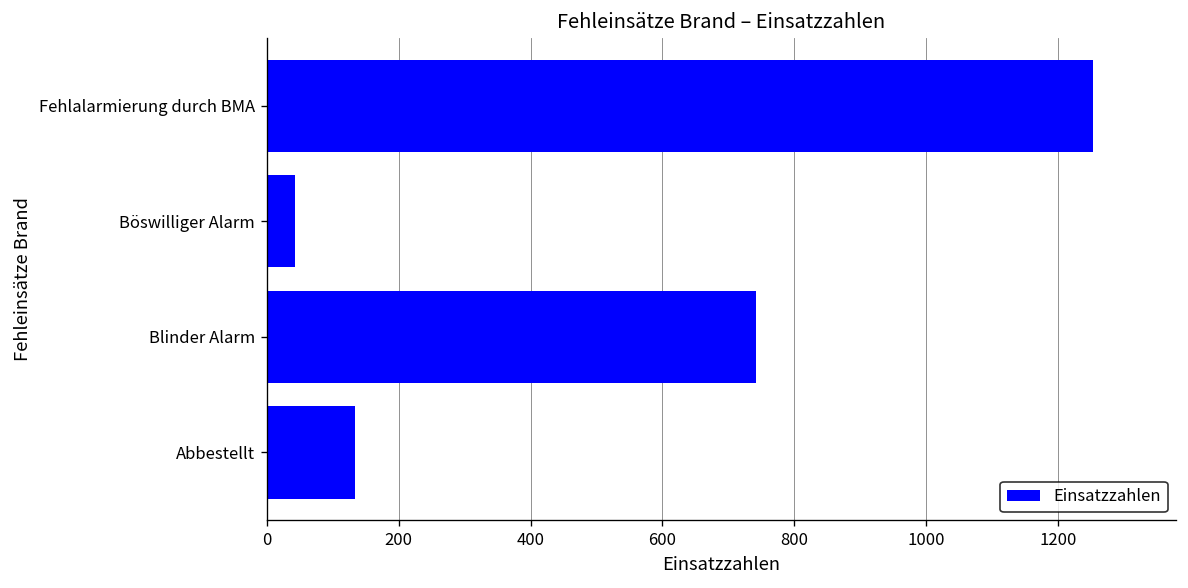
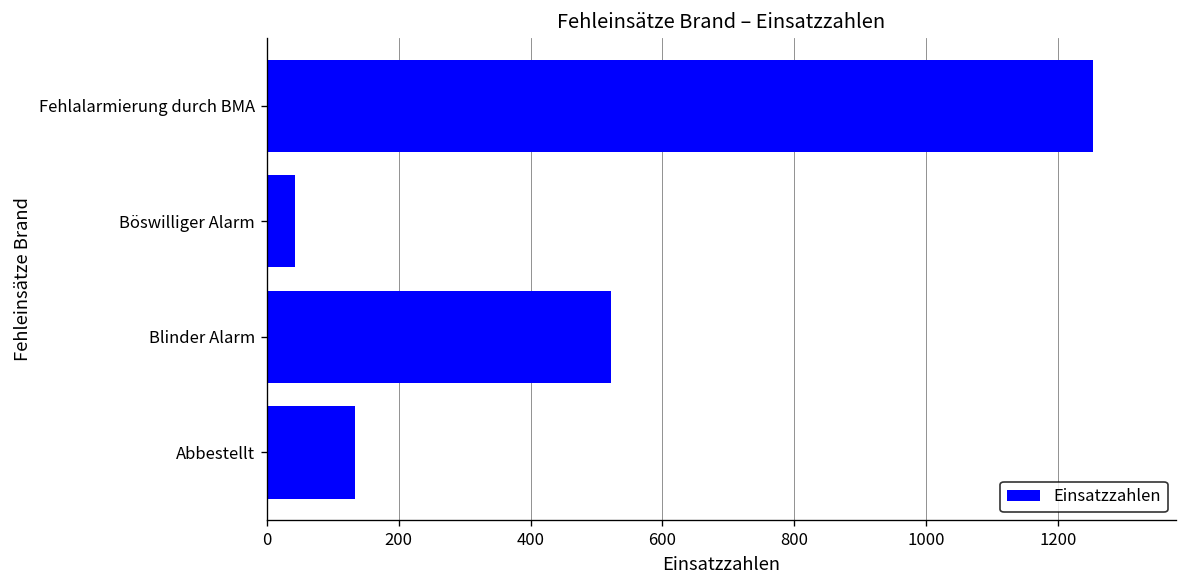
Blinder Alarm: 740 -> 520
